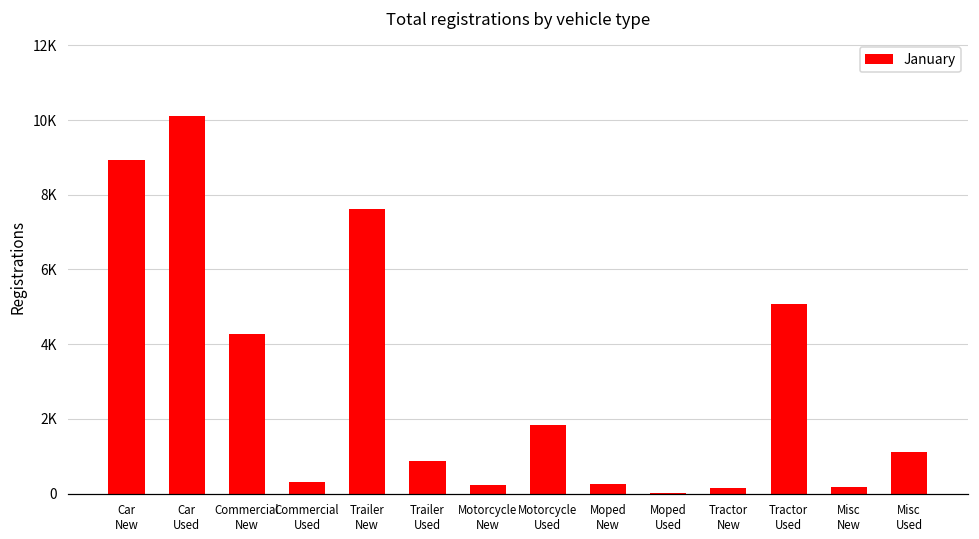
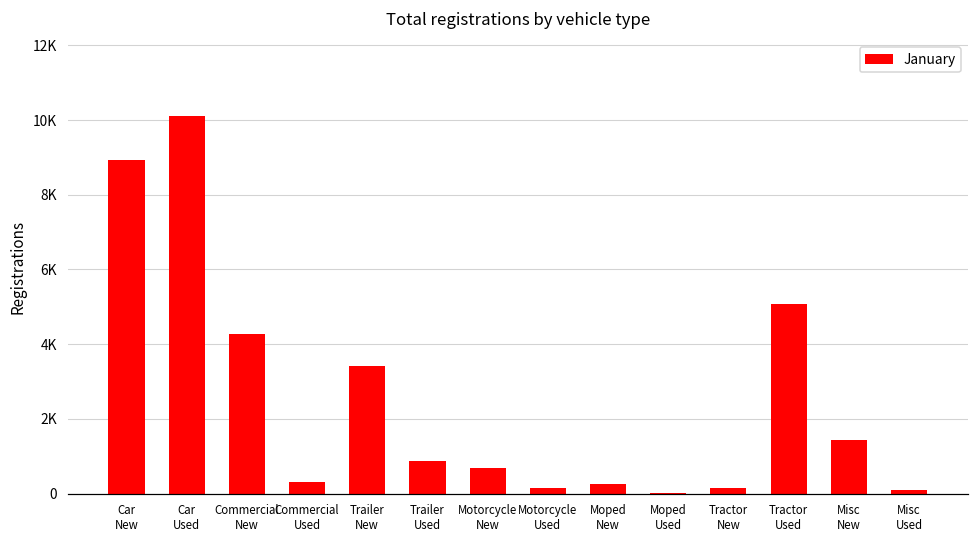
Trailer New: 7600 -> 3400
Motorcycle New: 200 -> 700
Motorcycle Used: 1800 -> 100
Misc New: 200 -> 1400
Misc Used: 1100 -> 100
